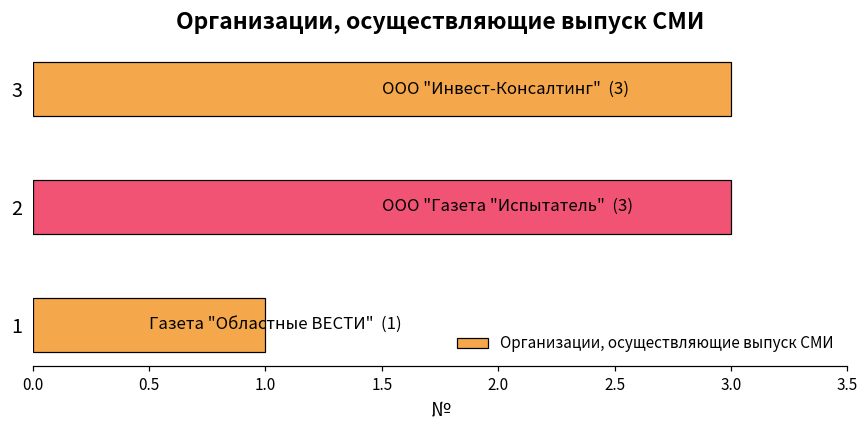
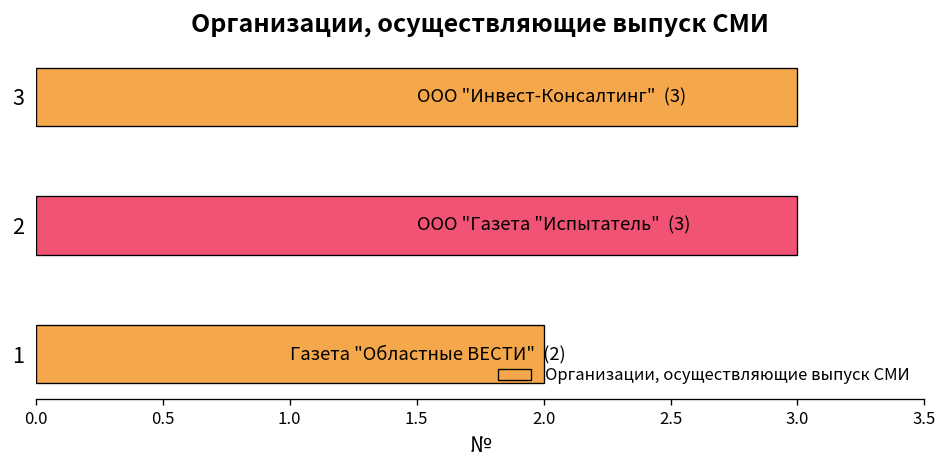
1: (1) -> (2)
